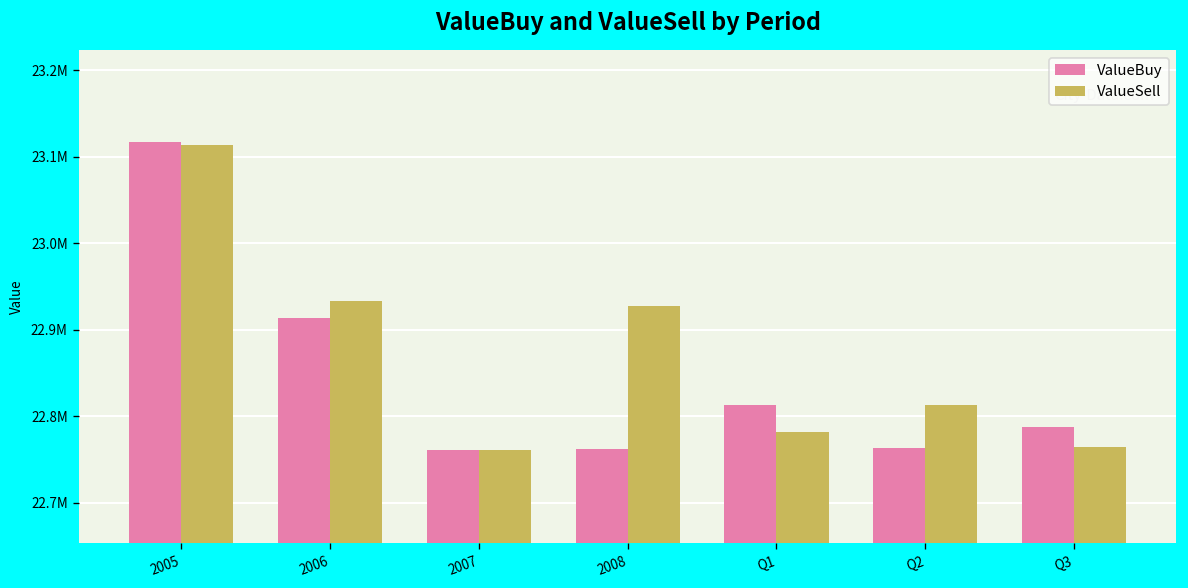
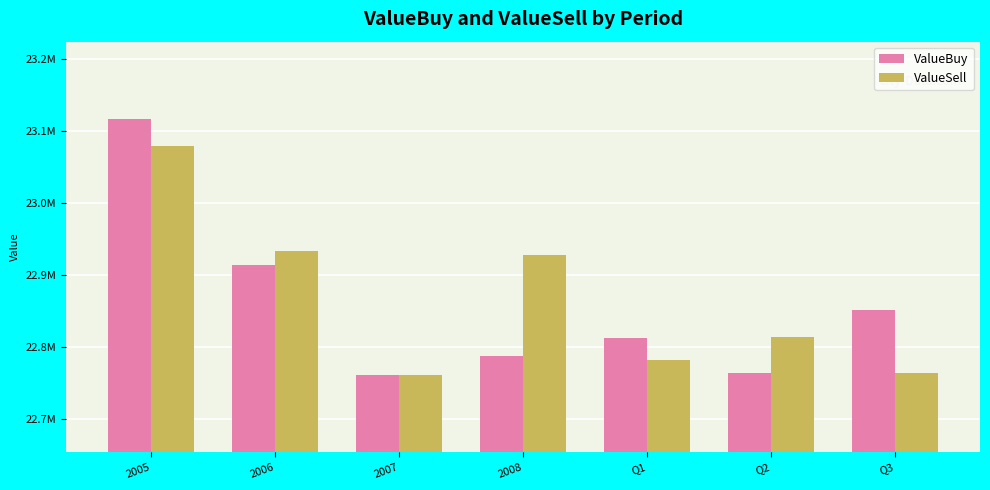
ValueSell, 2005: 23110000 -> 23080000
ValueBuy, 2008: 22760000 -> 22790000
ValueBuy, Q3: 22790000 -> 22850000
